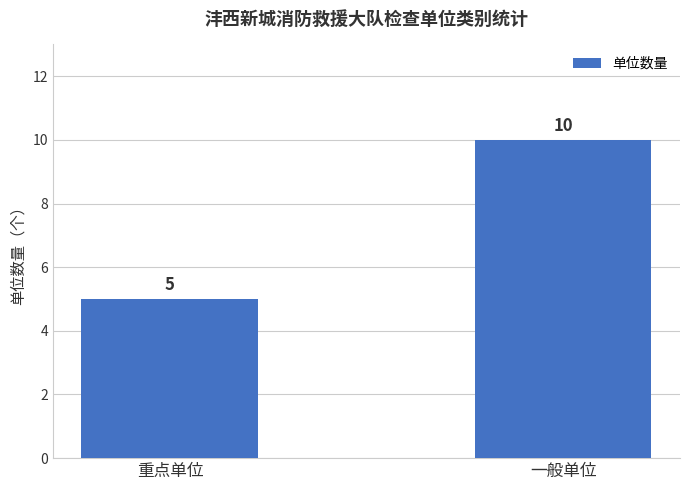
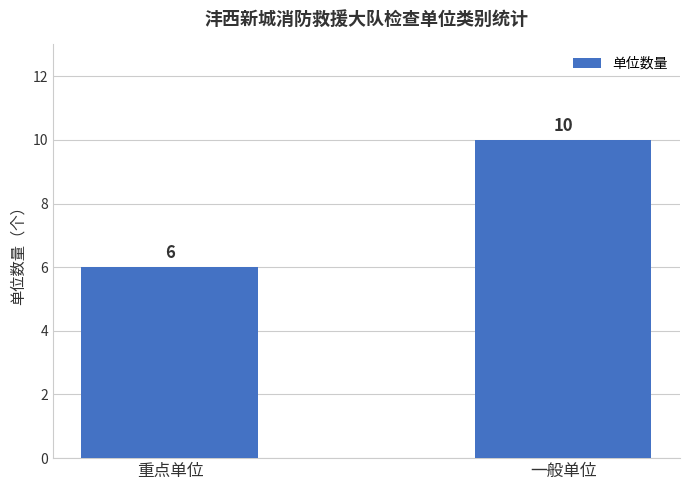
重点单位: 5 -> 6
